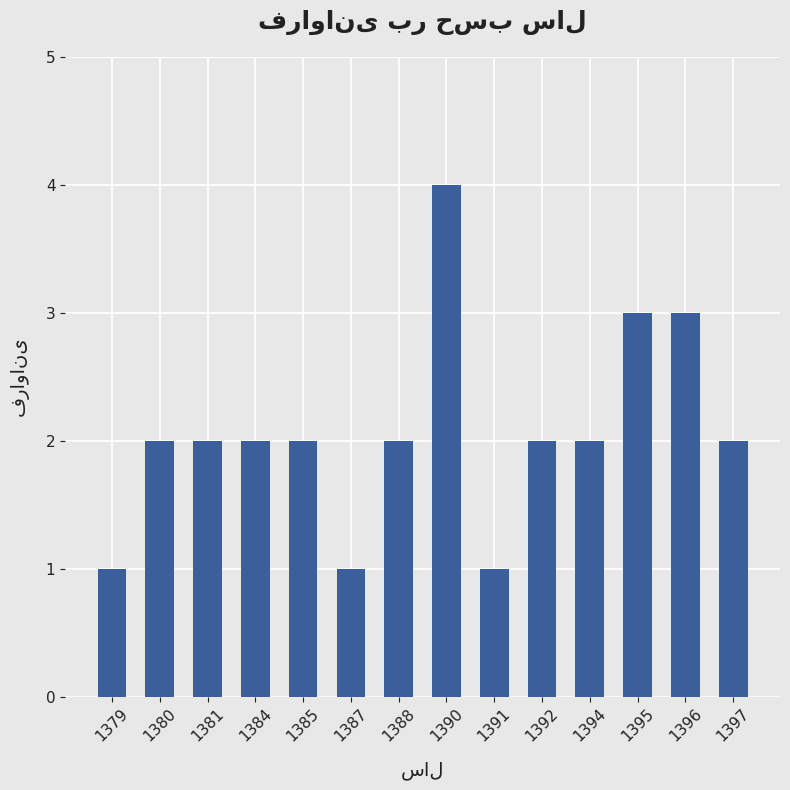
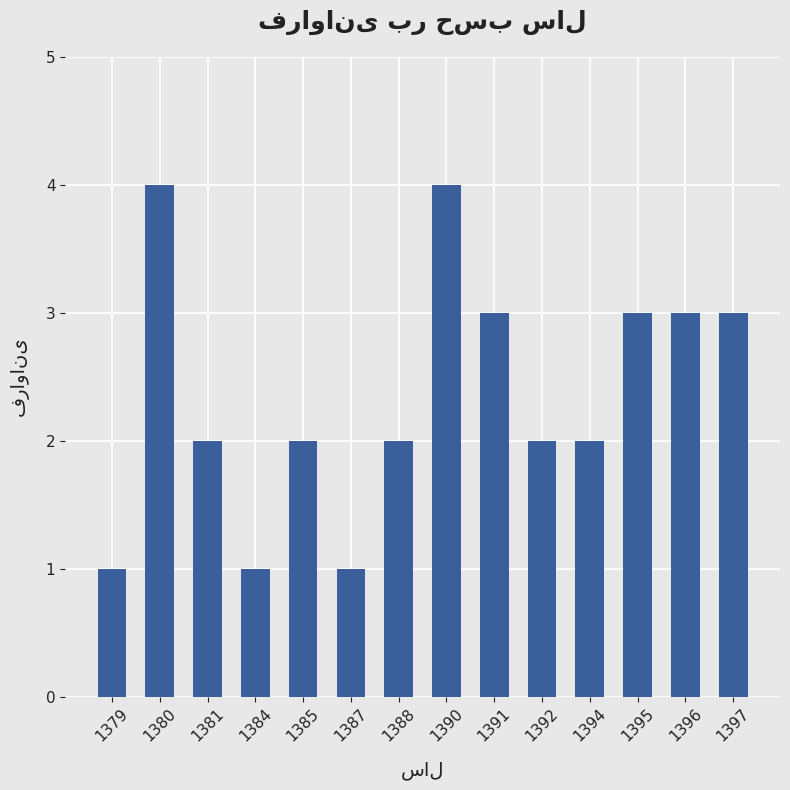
1380: 2 -> 4
1384: 2 -> 1
1391: 1 -> 3
1397: 2 -> 3
